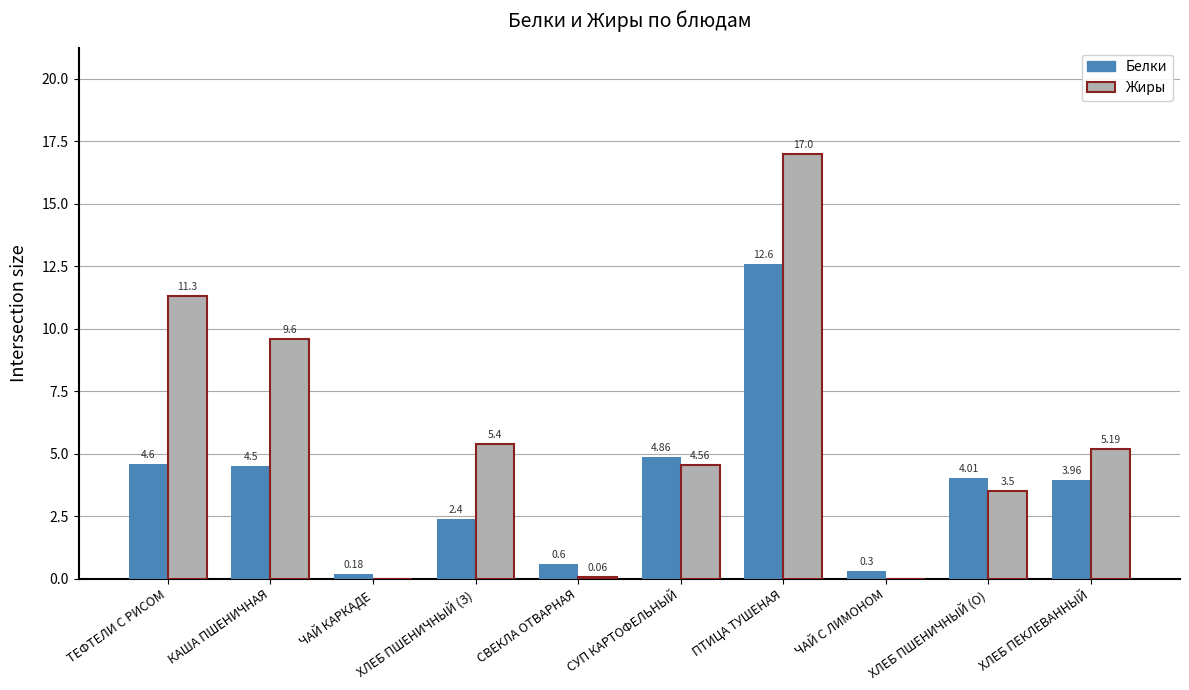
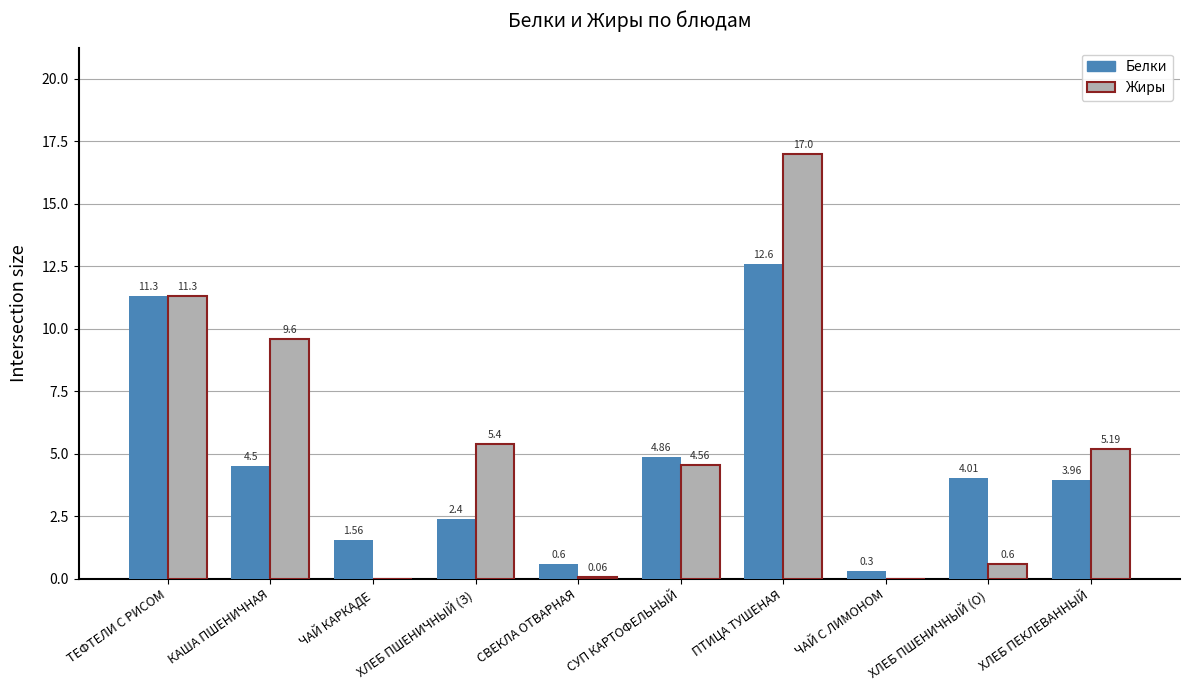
Белки, ТЕФТЕЛИ С РИСОМ: 4.6 -> 11.3
Белки, ЧАЙ КАРКАДЕ: 0.18 -> 1.56
Жиры, ХЛЕБ ПШЕНИЧНЫЙ (О): 3.5 -> 0.6
